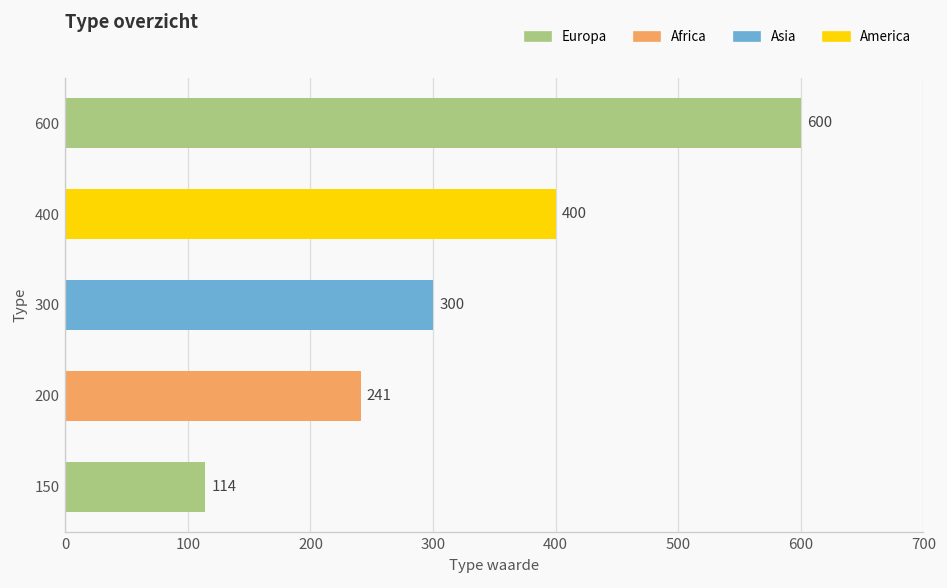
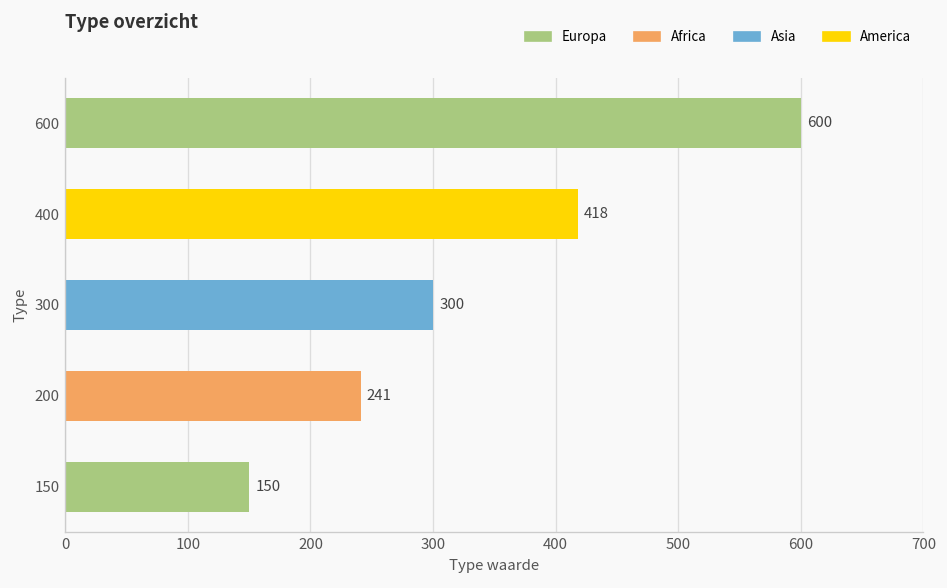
400: 400 -> 418
150: 114 -> 150
